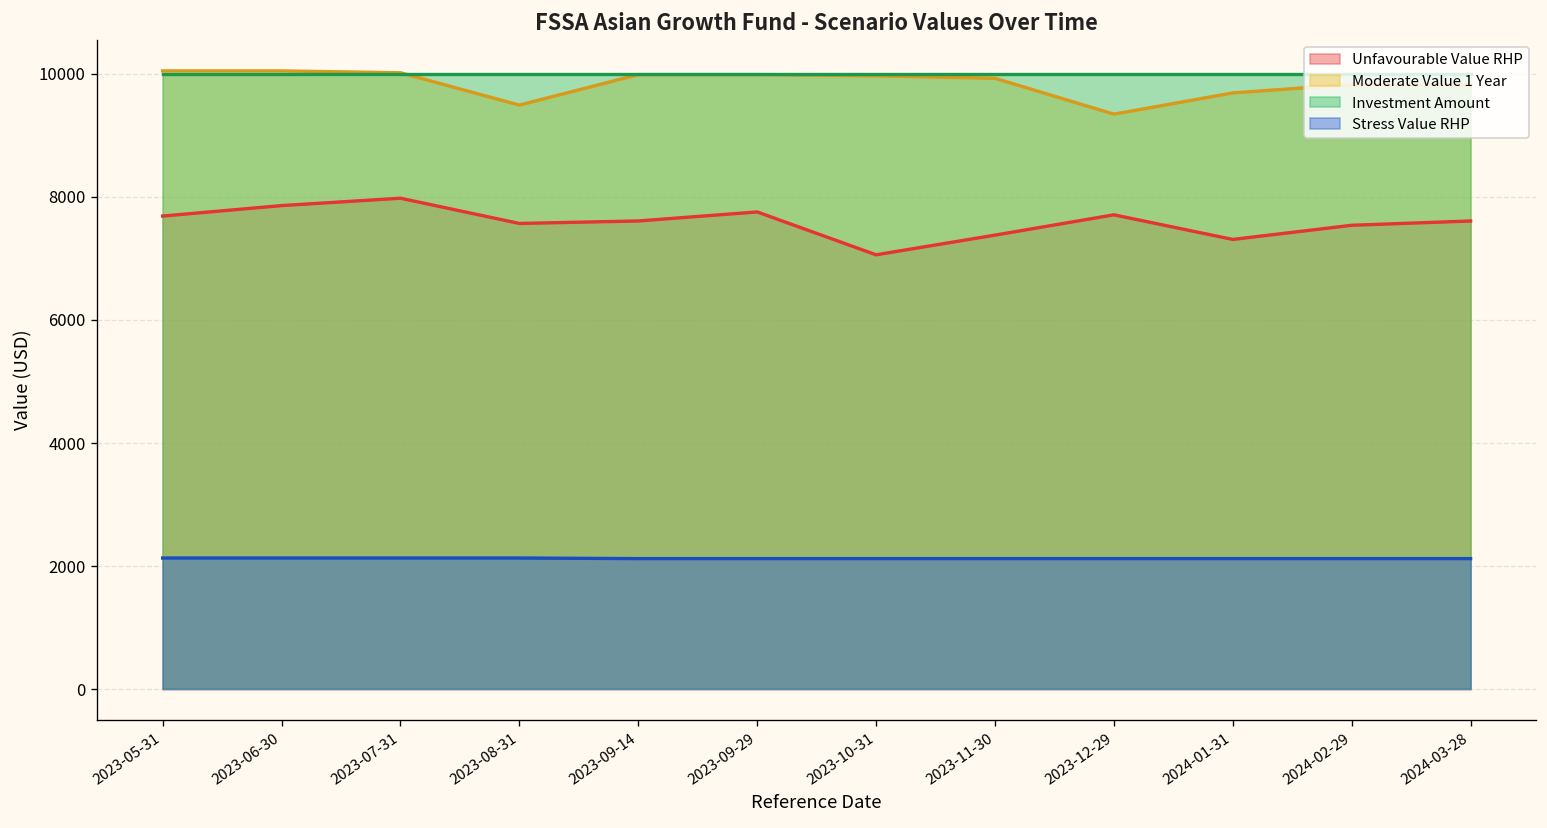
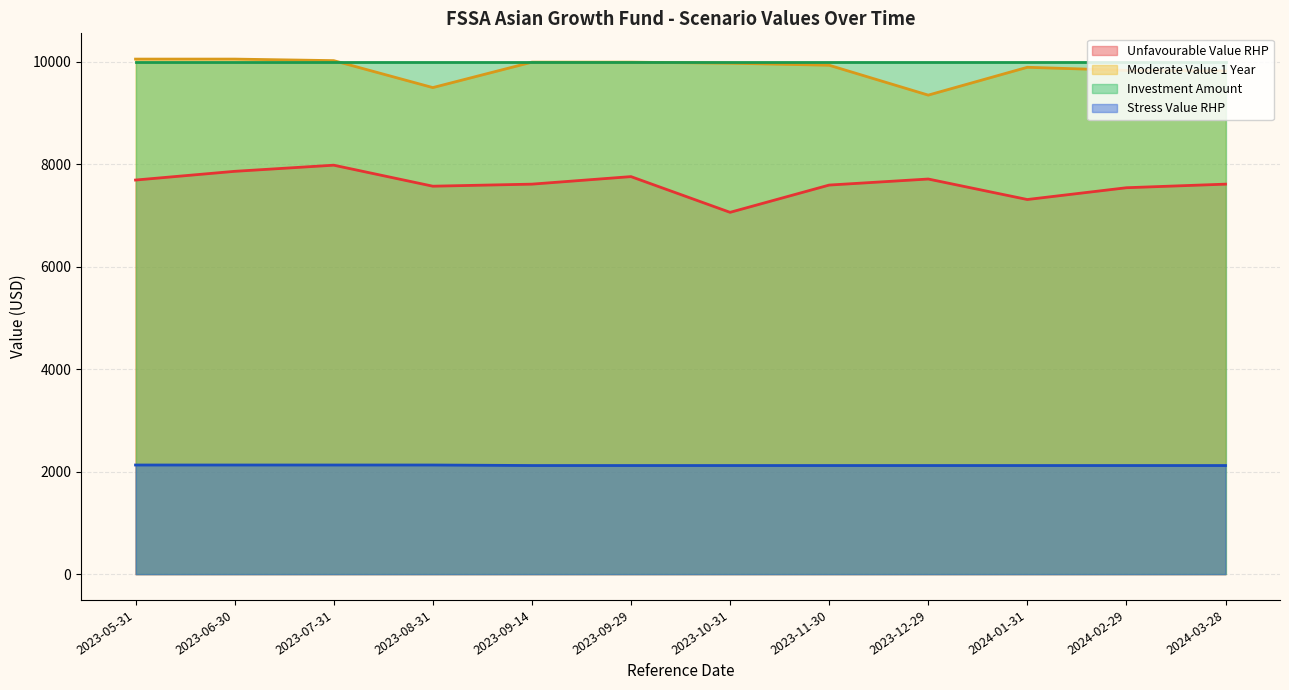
Unfavourable Value RHP, 2023-11-30: 7400 -> 7600
Moderate Value 1 Year, 2024-01-31: 9700 -> 9900
